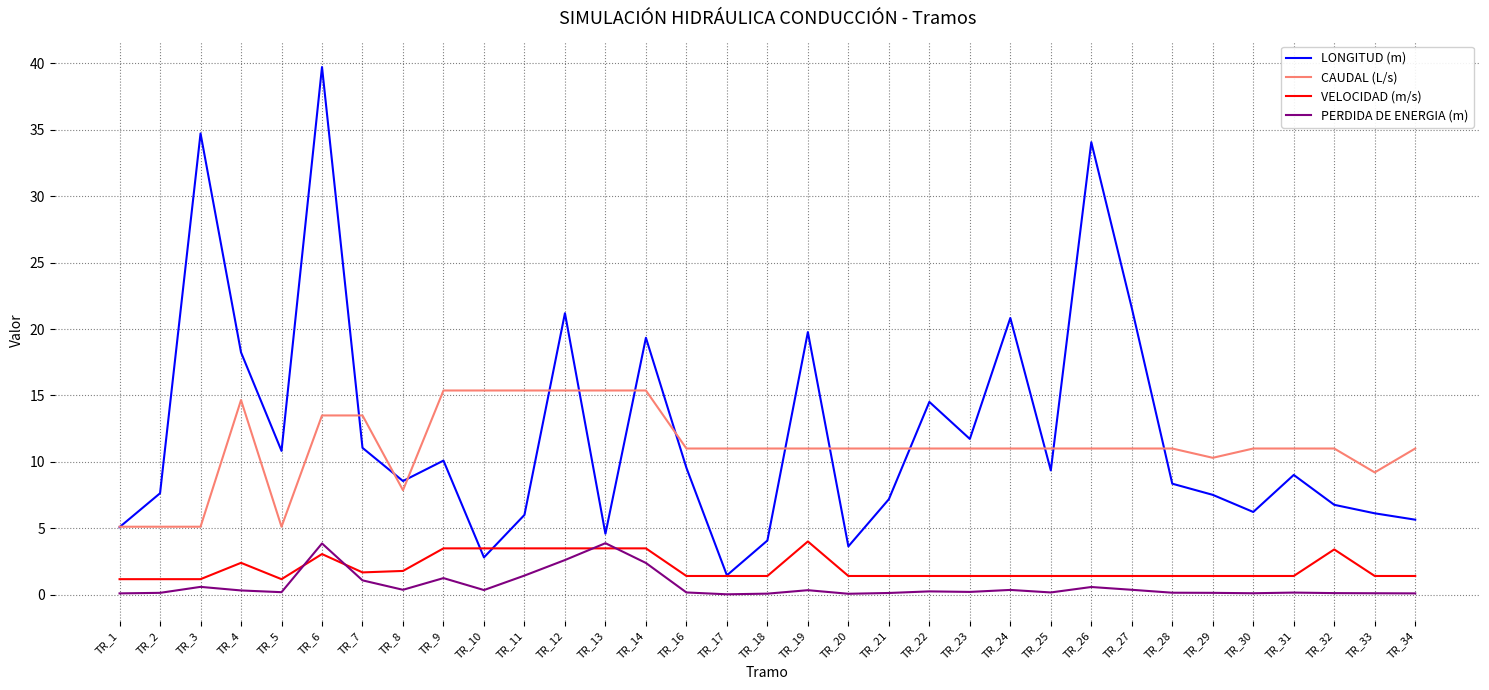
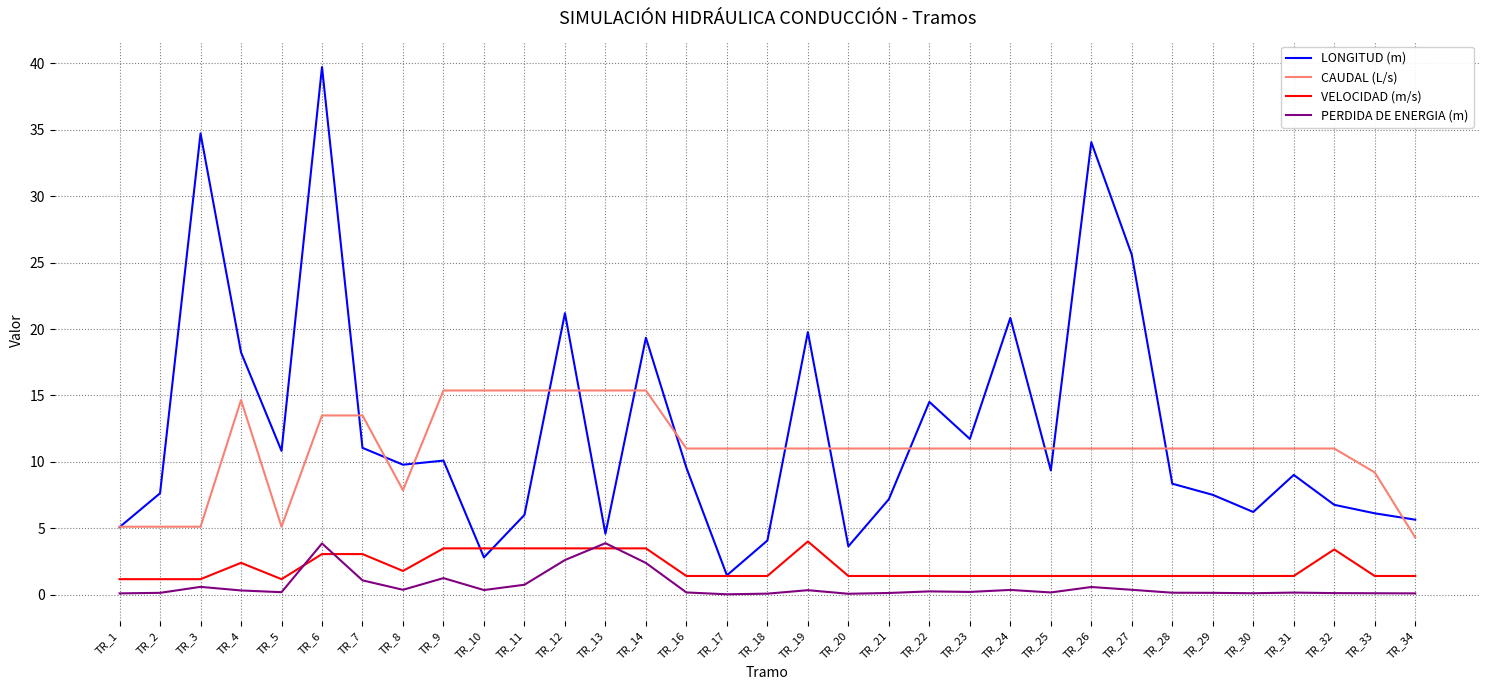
VELOCIDAD (m/s), TR_7: 1.7 -> 3.1
LONGITUD (m), TR_8: 8.6 -> 9.8
PERDIDA DE ENERGIA (m), TR_11: 1.4 -> 0.7
LONGITUD (m), TR_27: 21.6 -> 25.6
CAUDAL (L/s), TR_29: 10.3 -> 11.0
CAUDAL (L/s), TR_34: 11.0 -> 4.3
